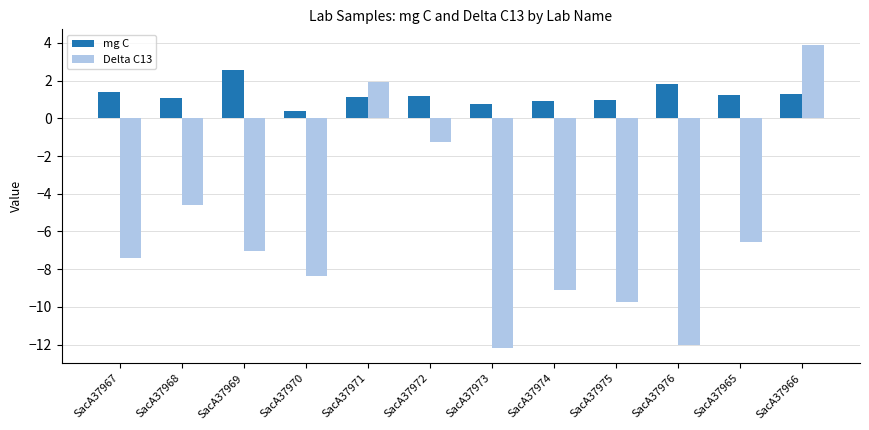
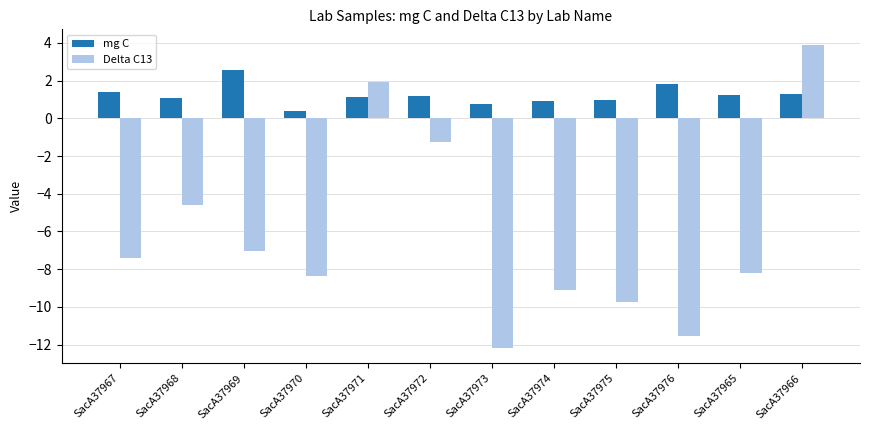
Delta C13, SacA37976: -12.0 -> -11.5
Delta C13, SacA37965: -6.6 -> -8.2
